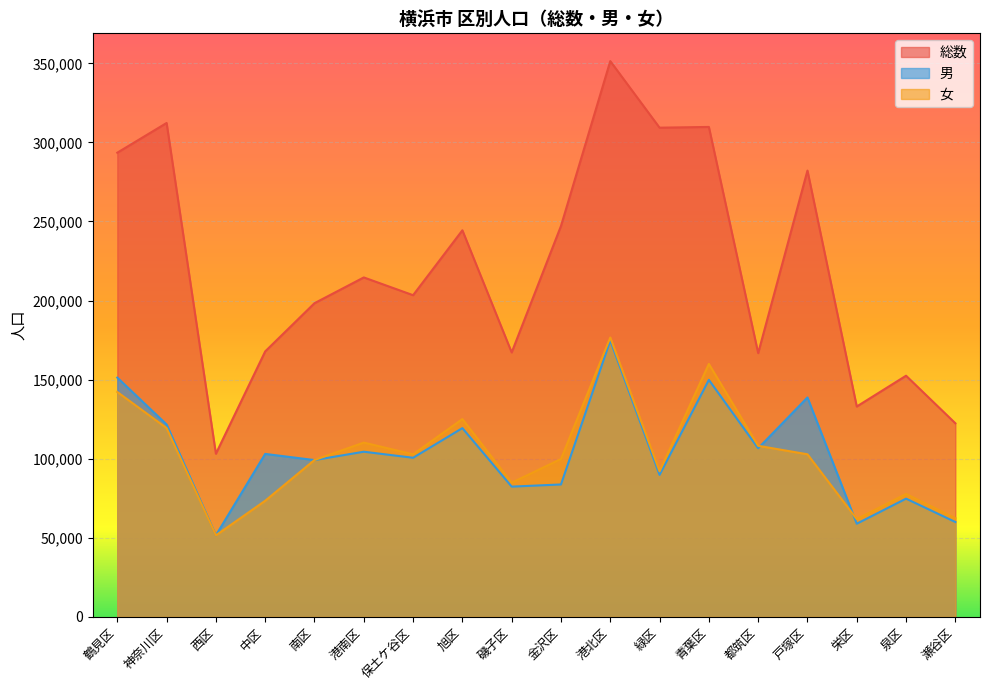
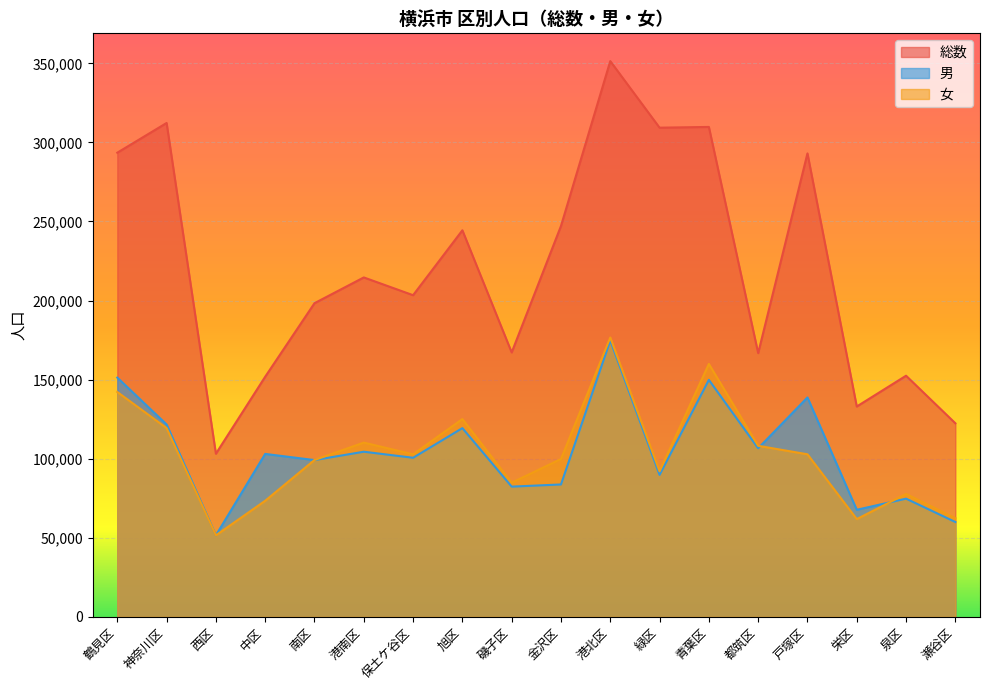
総数, 中区: 168,000 -> 152,000
総数, 戸塚区: 282,000 -> 293,000
男, 栄区: 59,000 -> 68,000
